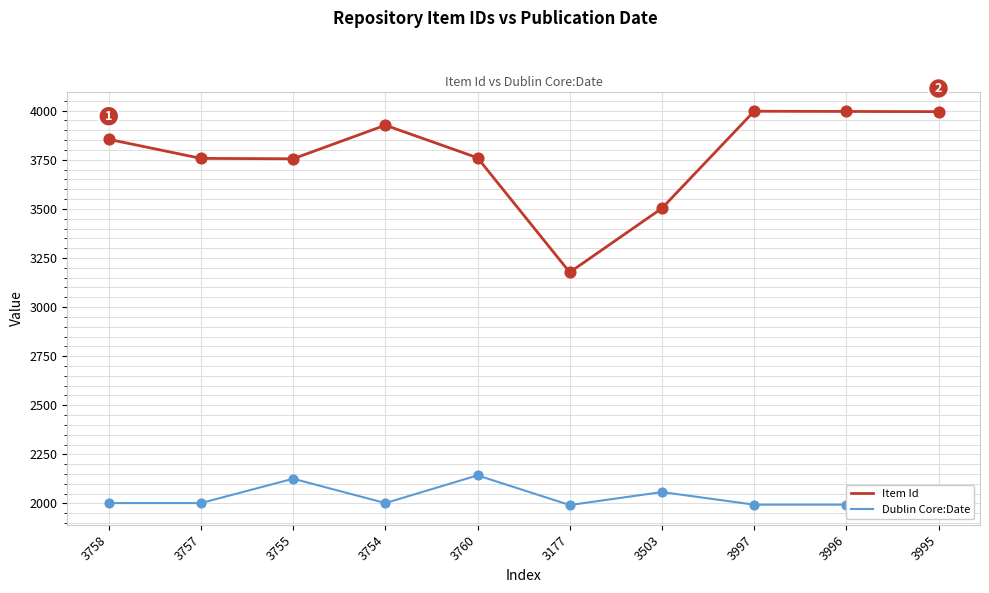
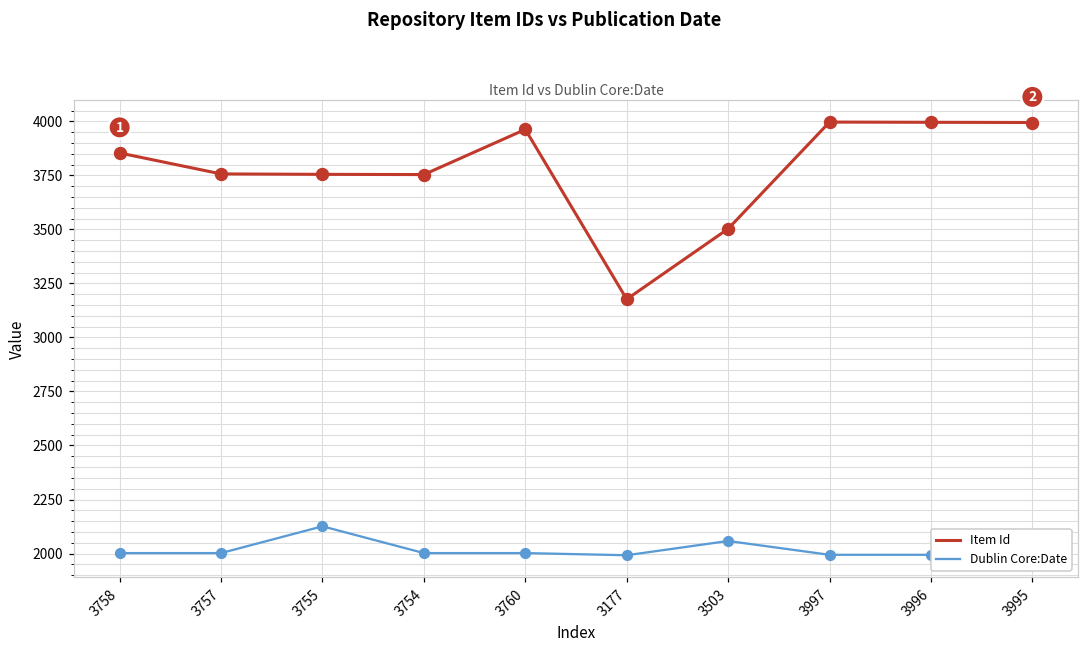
Item Id, 3754: 3930 -> 3750
Item Id, 3760: 3760 -> 3960
Dublin Core:Date, 3760: 2140 -> 2000
